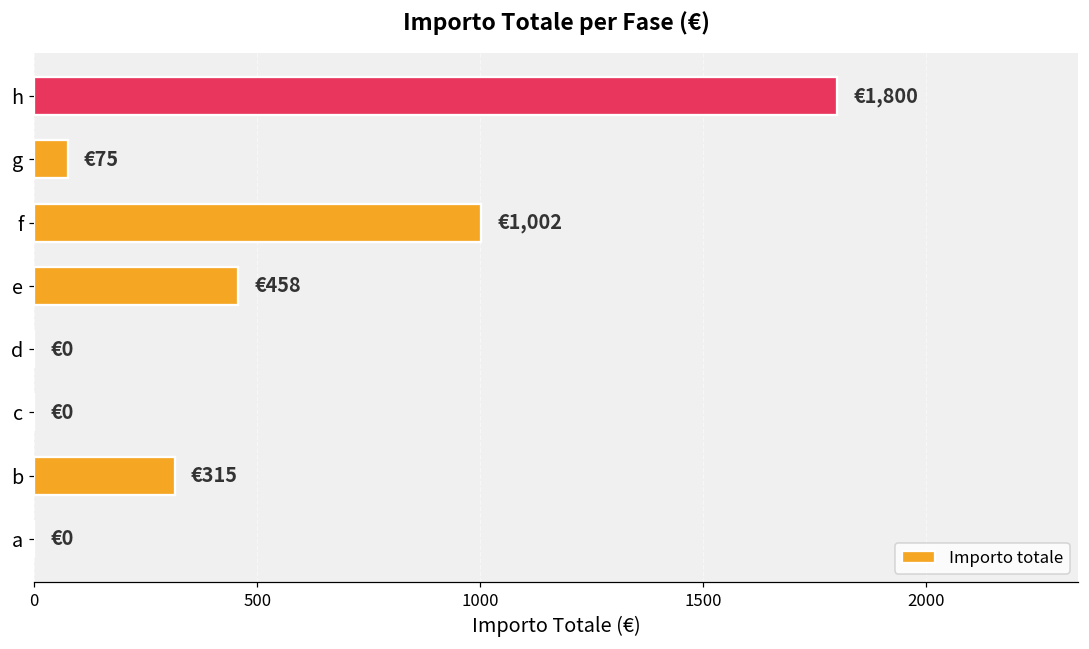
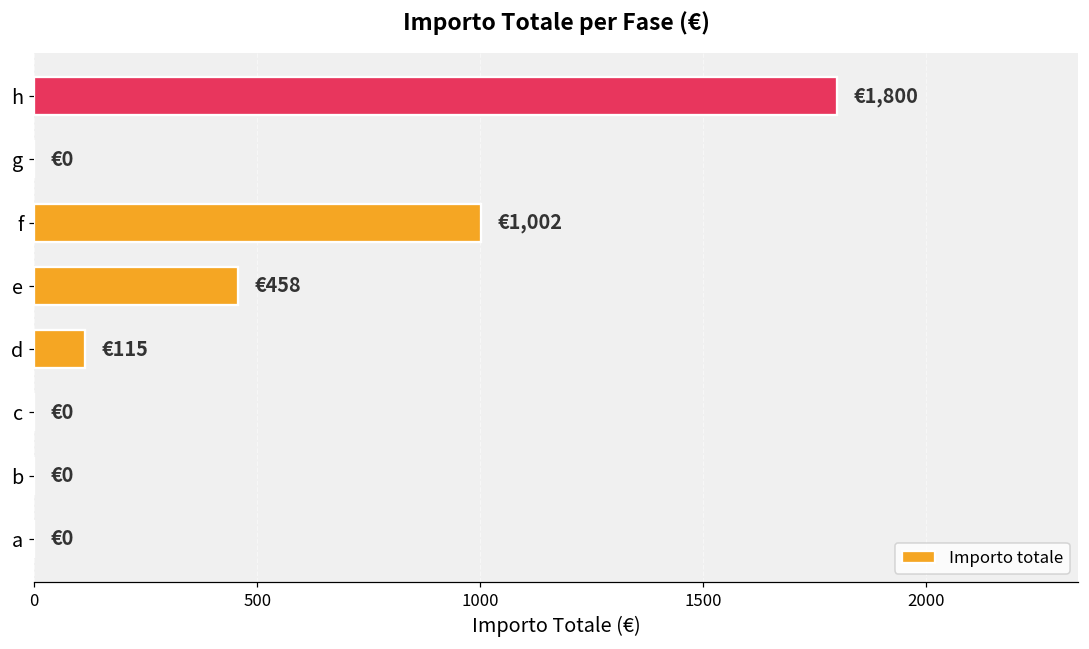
g: €75 -> €0
d: €0 -> €115
b: €315 -> €0
